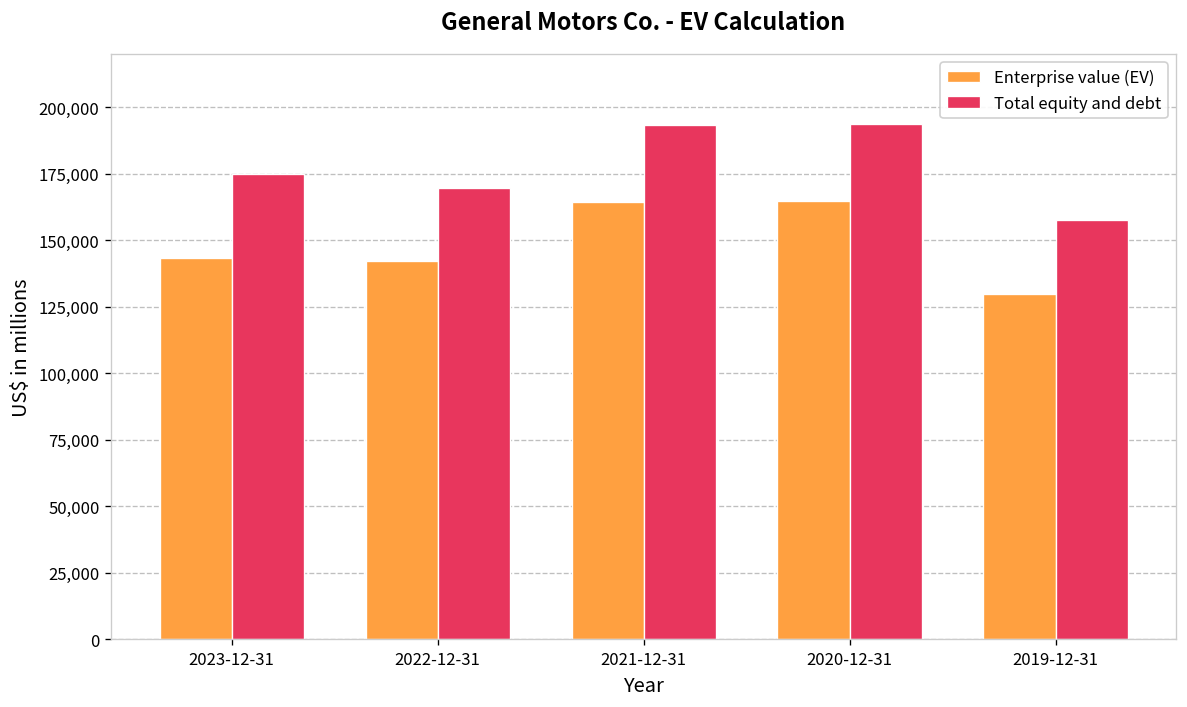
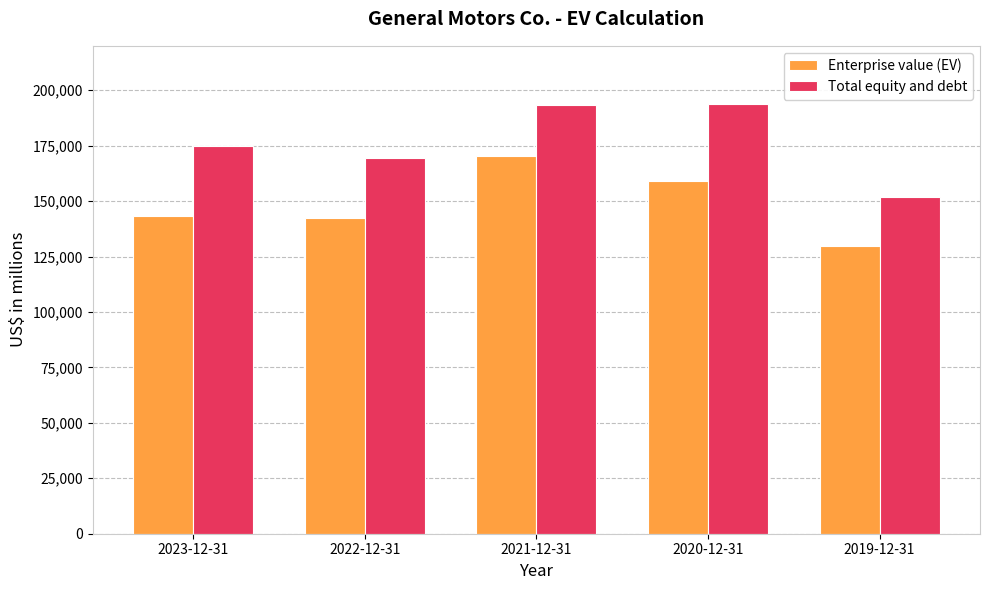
Enterprise value (EV), 2021-12-31: 165,000 -> 170,000
Enterprise value (EV), 2020-12-31: 165,000 -> 159,000
Total equity and debt, 2019-12-31: 158,000 -> 152,000
